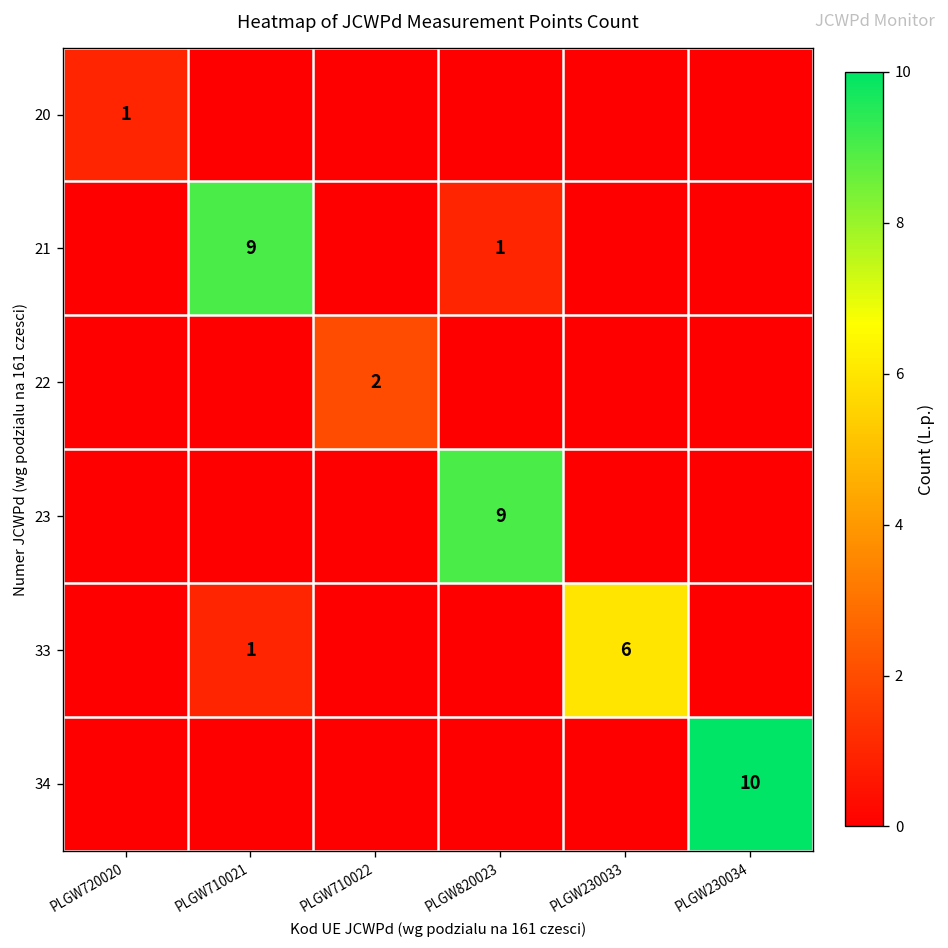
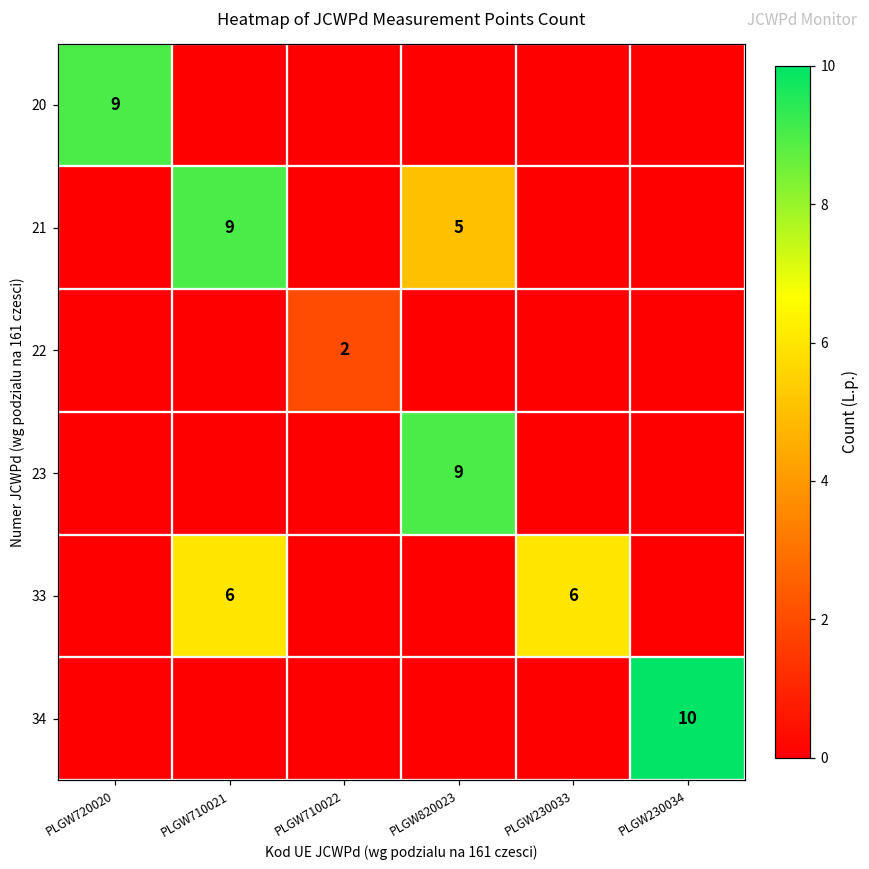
20, PLGW720020: 1 -> 9
21, PLGW820023: 1 -> 5
33, PLGW710021: 1 -> 6
